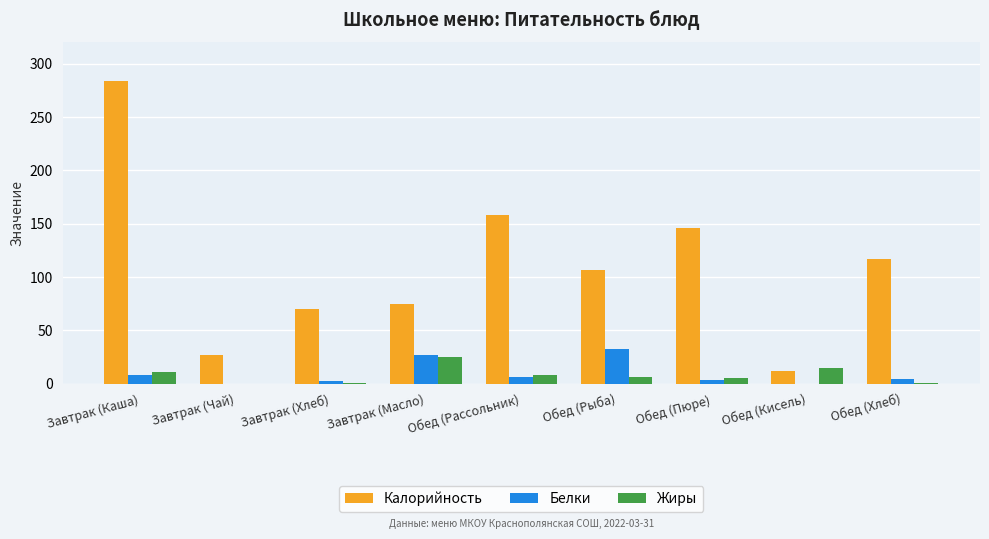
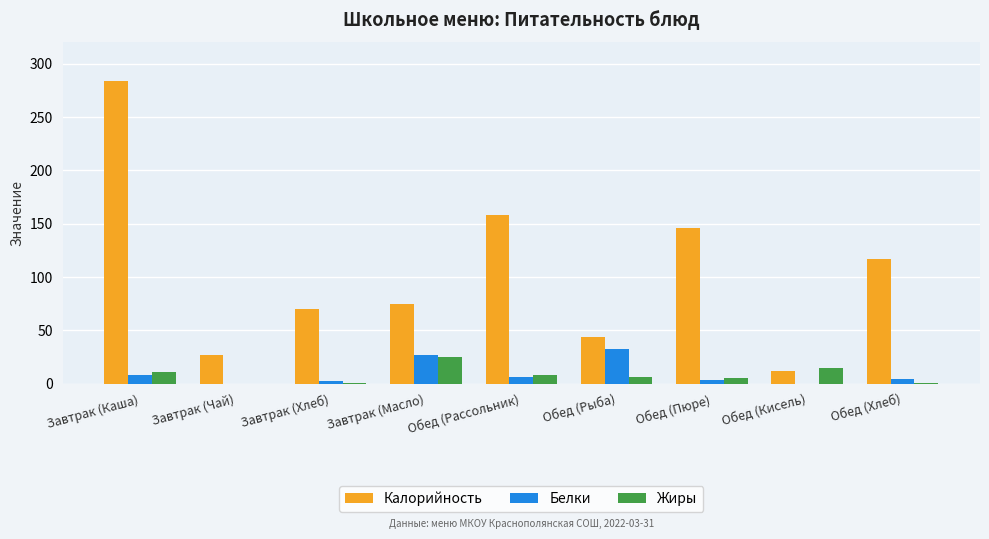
Калорийность, Обед (Рыба): 107 -> 44
